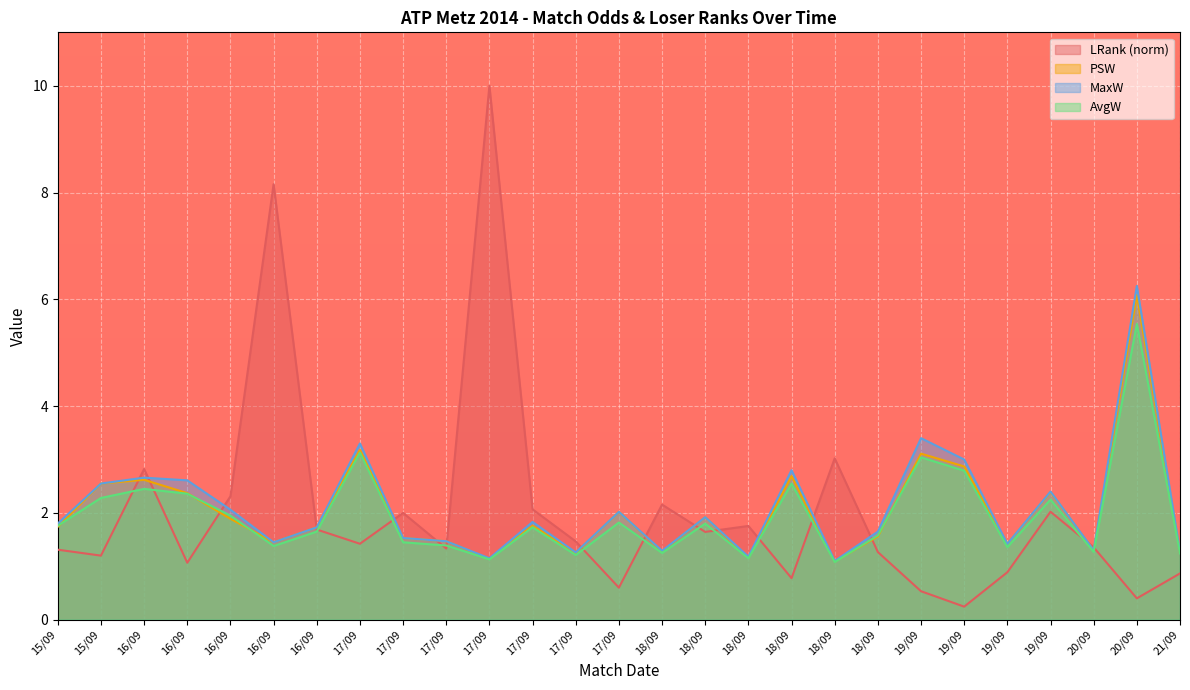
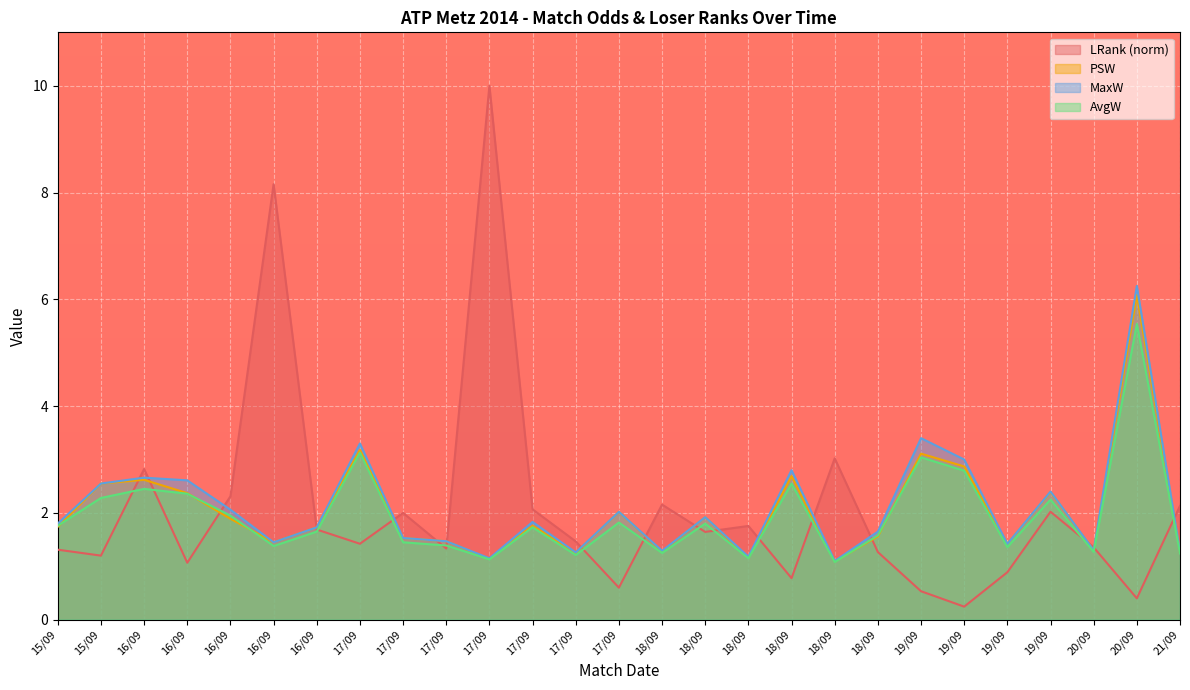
LRank (norm), 21/09: 0.9 -> 2.1
